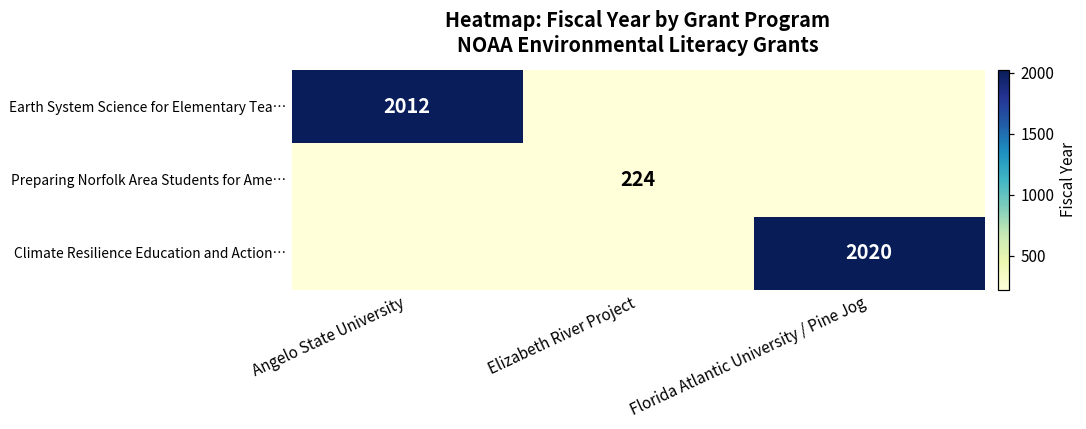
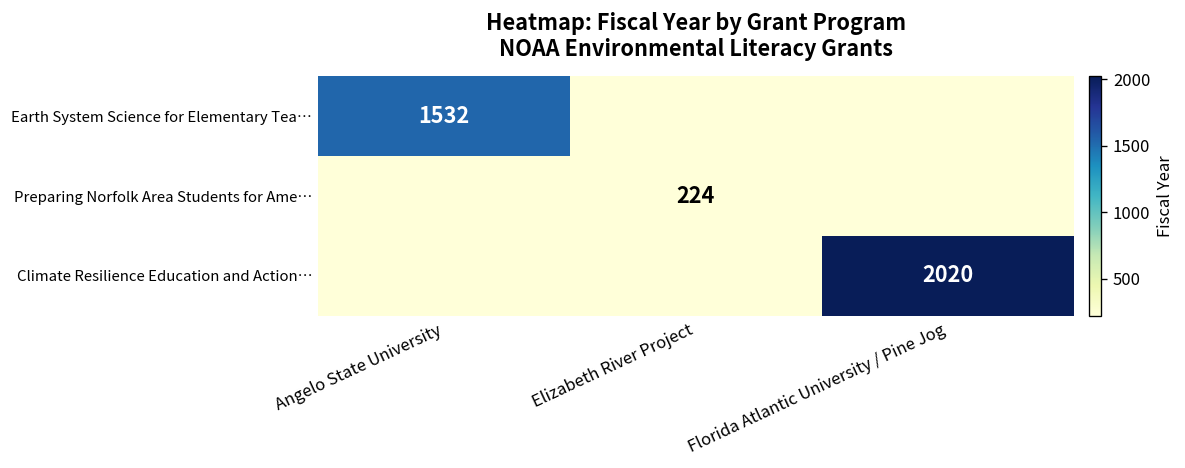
Earth System Science for Elementary Tea…, Angelo State University: 2012 -> 1532
